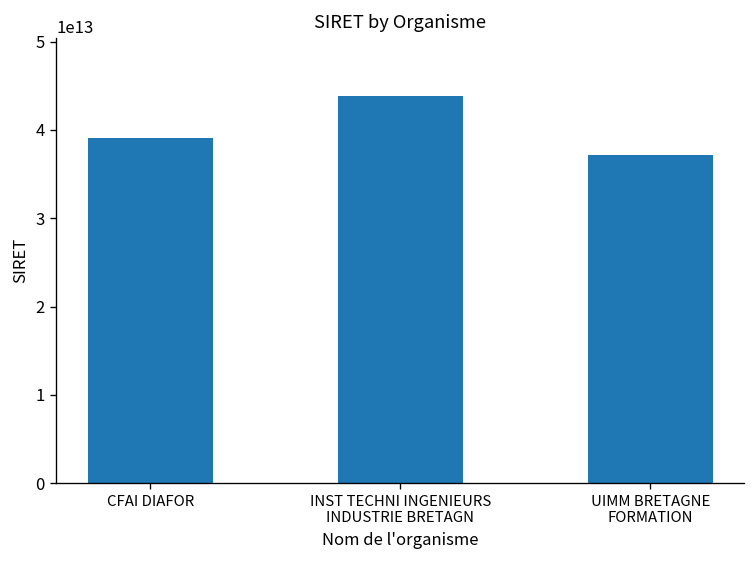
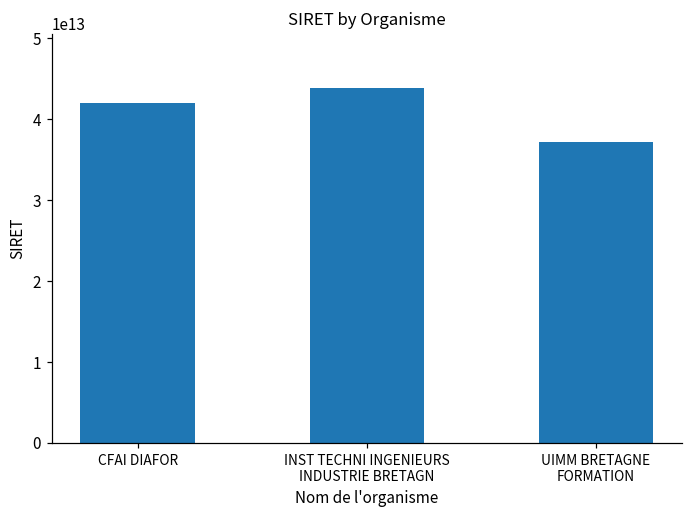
CFAI DIAFOR: 39000000000000 -> 42000000000000
